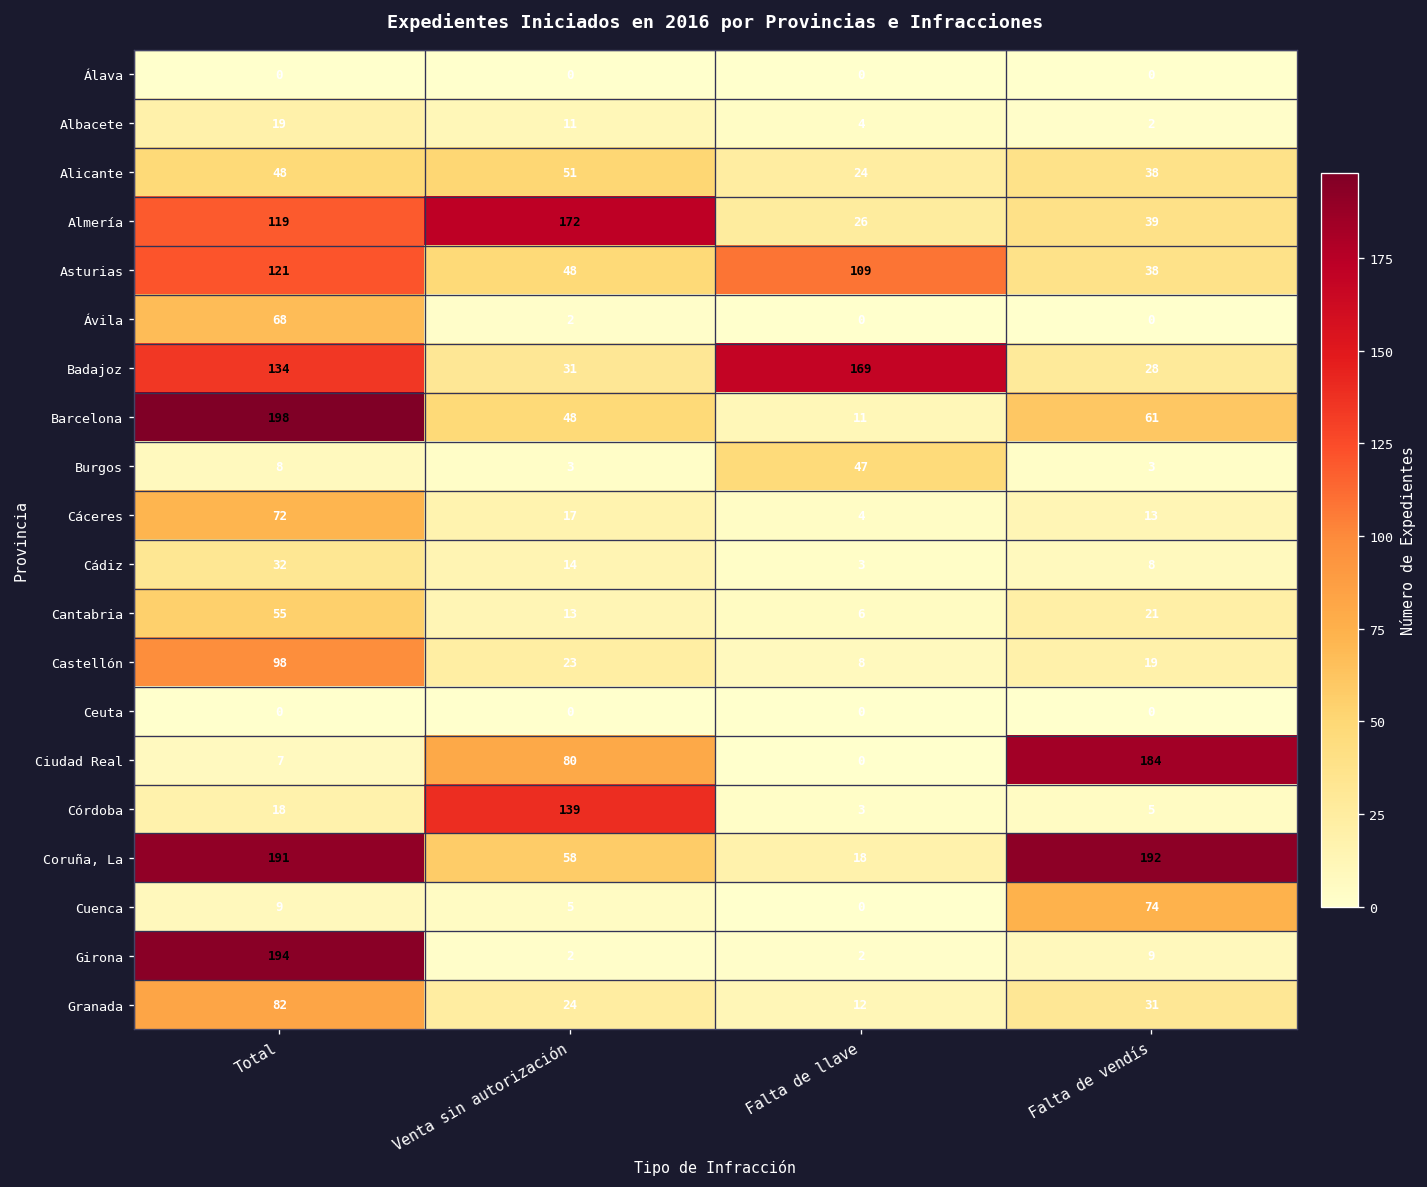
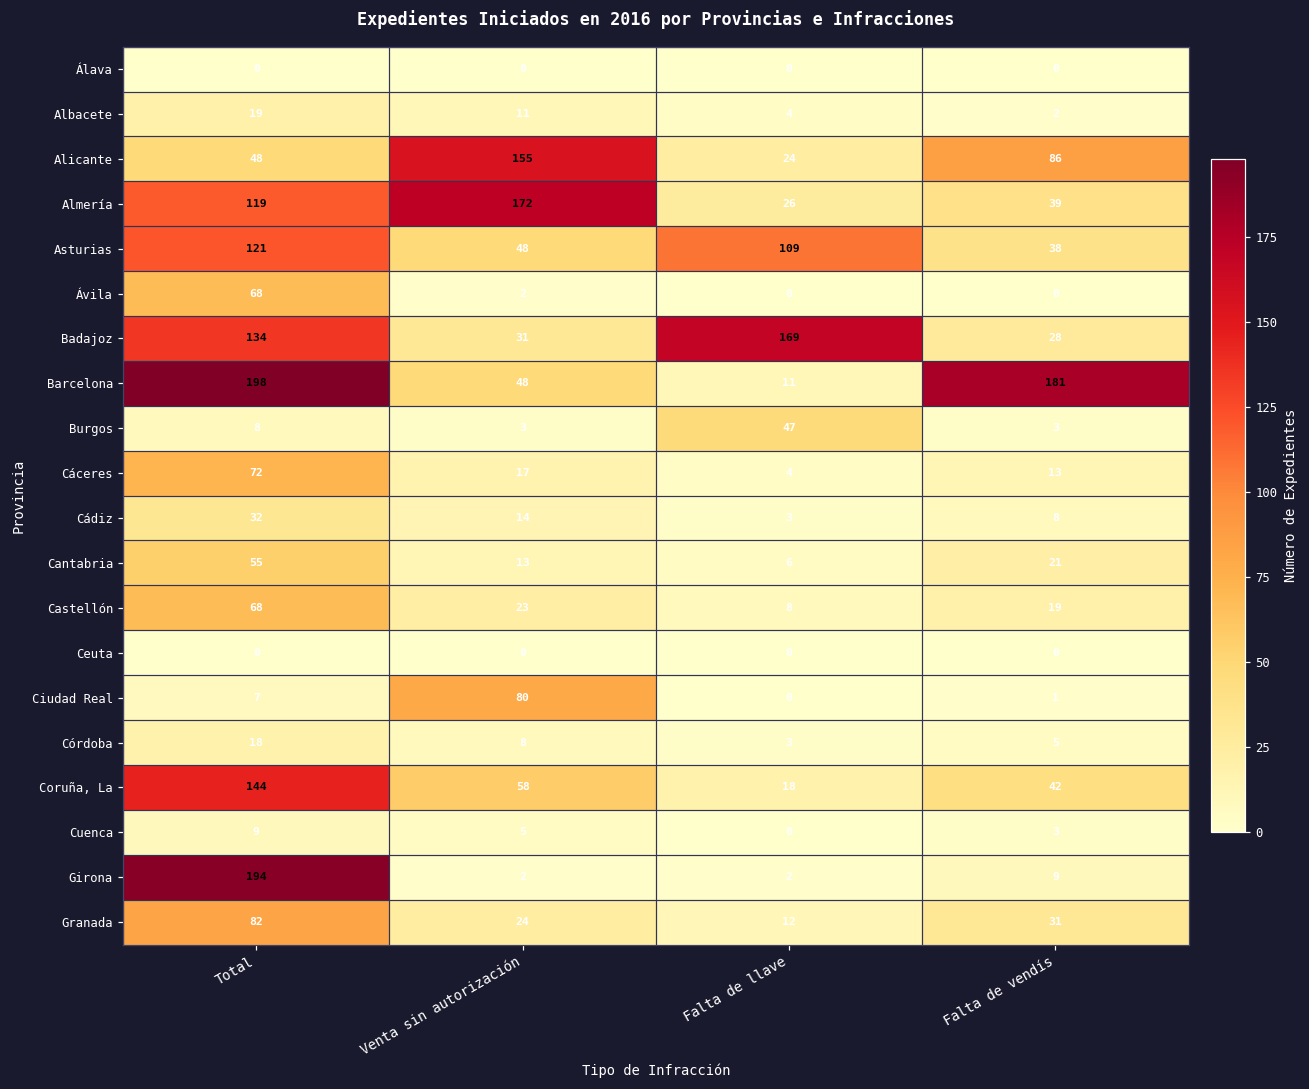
Alicante, Venta sin autorización: 51 -> 155
Alicante, Falta de vendís: 38 -> 86
Barcelona, Falta de vendís: 61 -> 181
Castellón, Total: 98 -> 68
Ciudad Real, Falta de vendís: 184 -> 1
Córdoba, Venta sin autorización: 139 -> 8
Coruña, La, Total: 191 -> 144
Coruña, La, Falta de vendís: 192 -> 42
Cuenca, Falta de vendís: 74 -> 3
